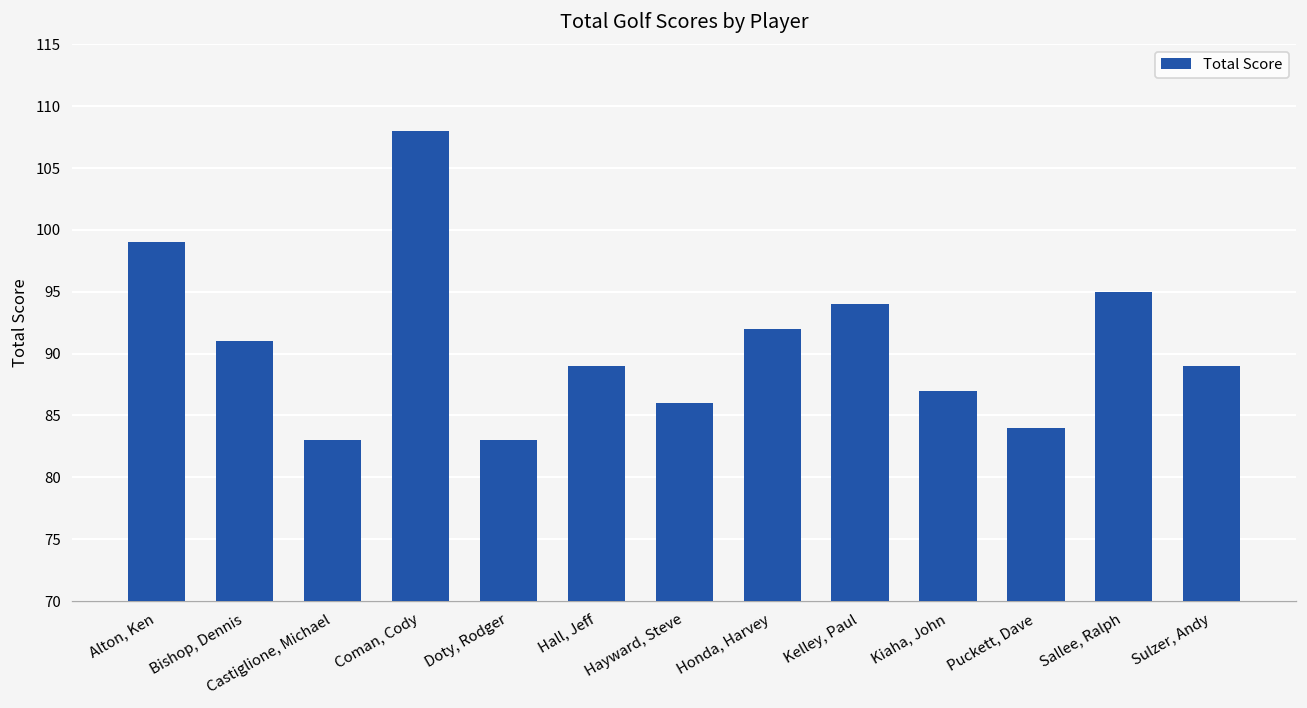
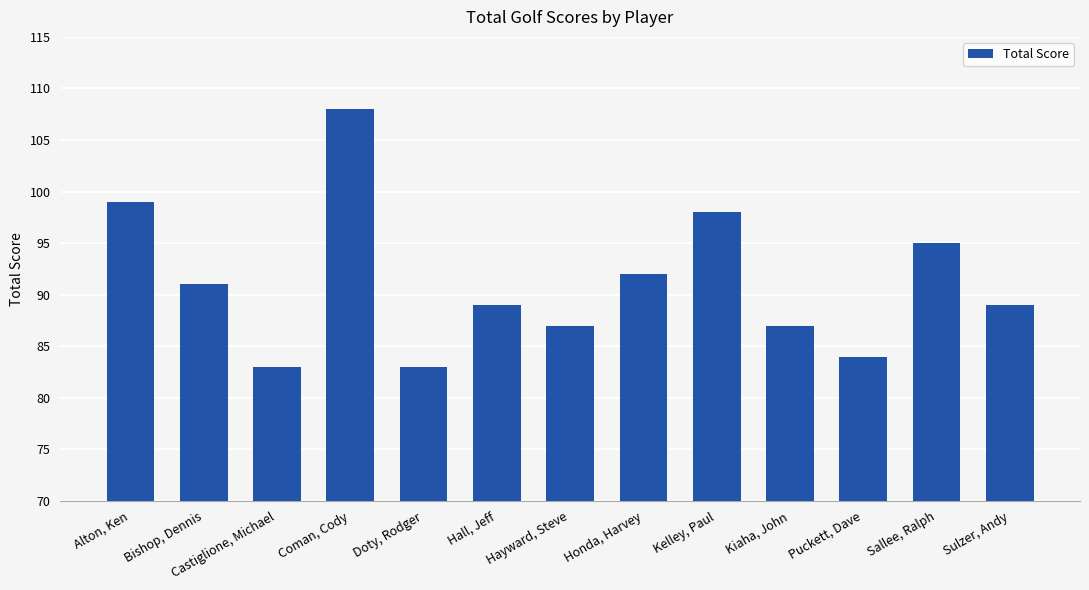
Hayward, Steve: 86 -> 87
Kelley, Paul: 94 -> 98
